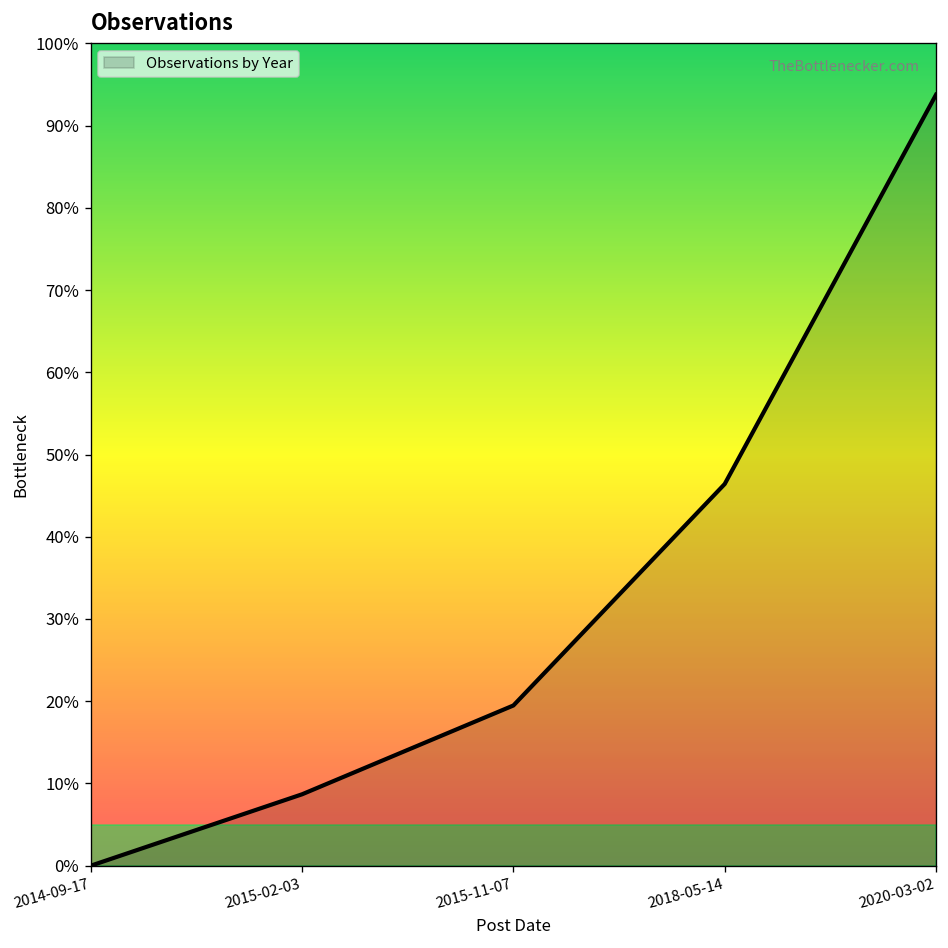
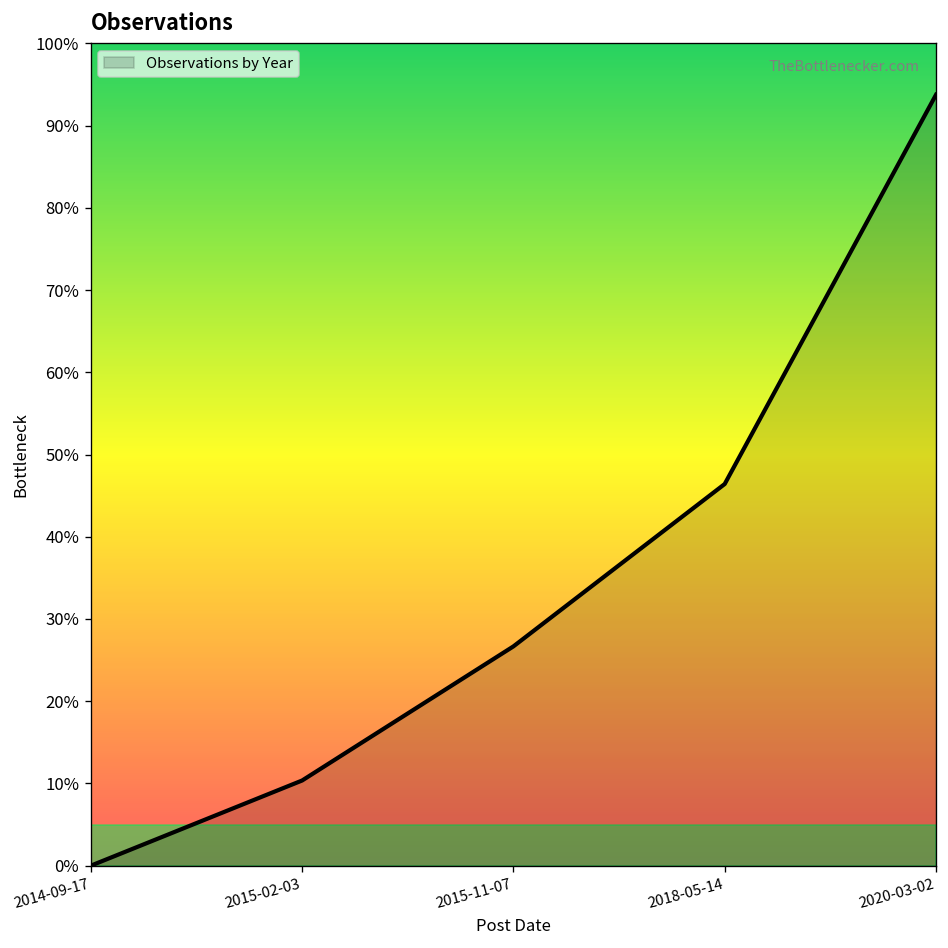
2015-02-03: 9% -> 10%
2015-11-07: 19% -> 27%
